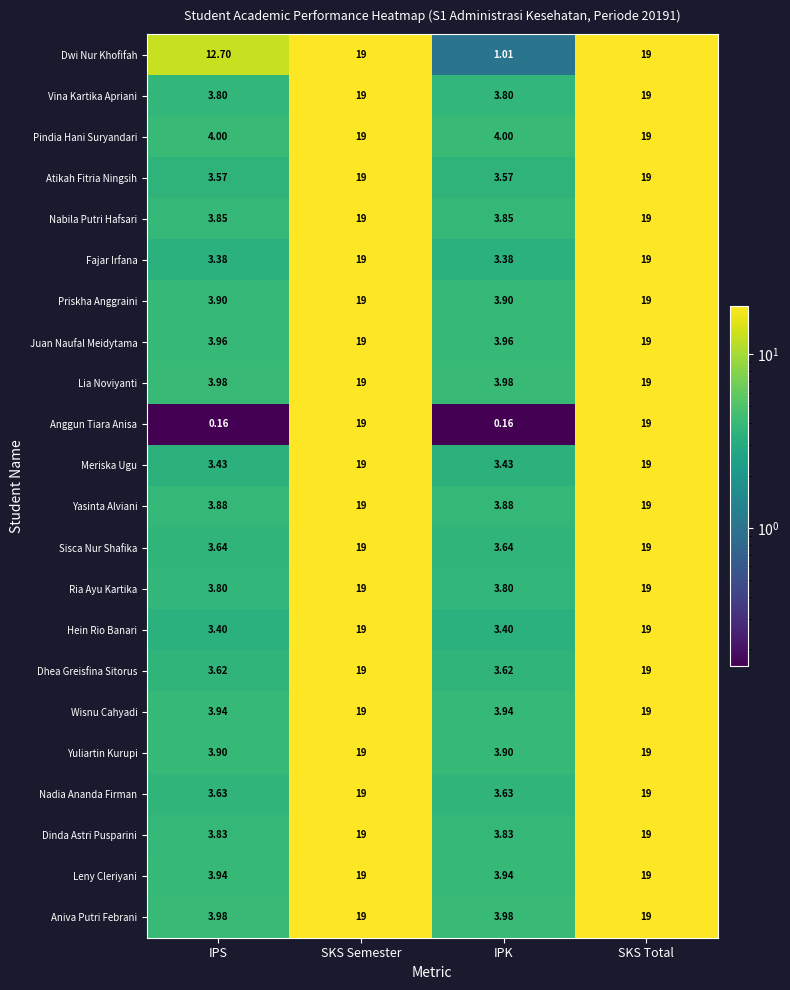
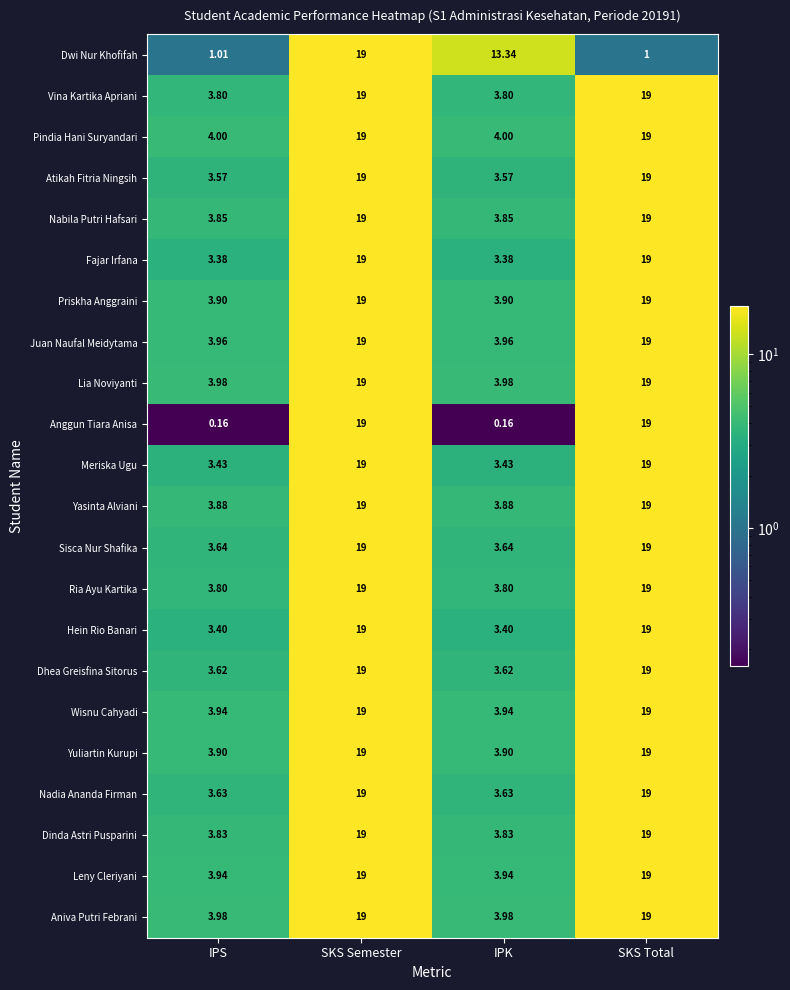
Dwi Nur Khofifah, IPS: 12.70 -> 1.01
Dwi Nur Khofifah, IPK: 1.01 -> 13.34
Dwi Nur Khofifah, SKS Total: 19 -> 1
